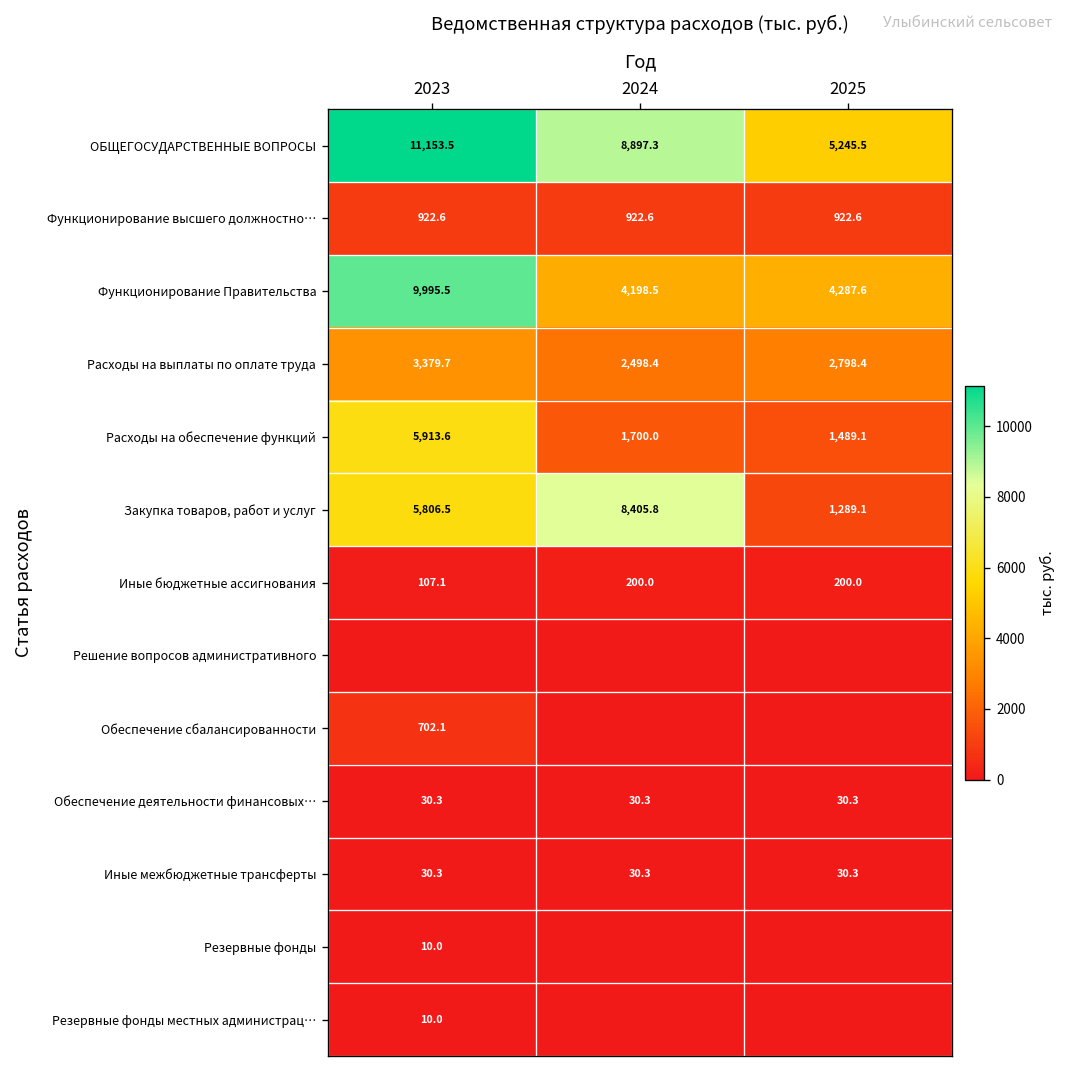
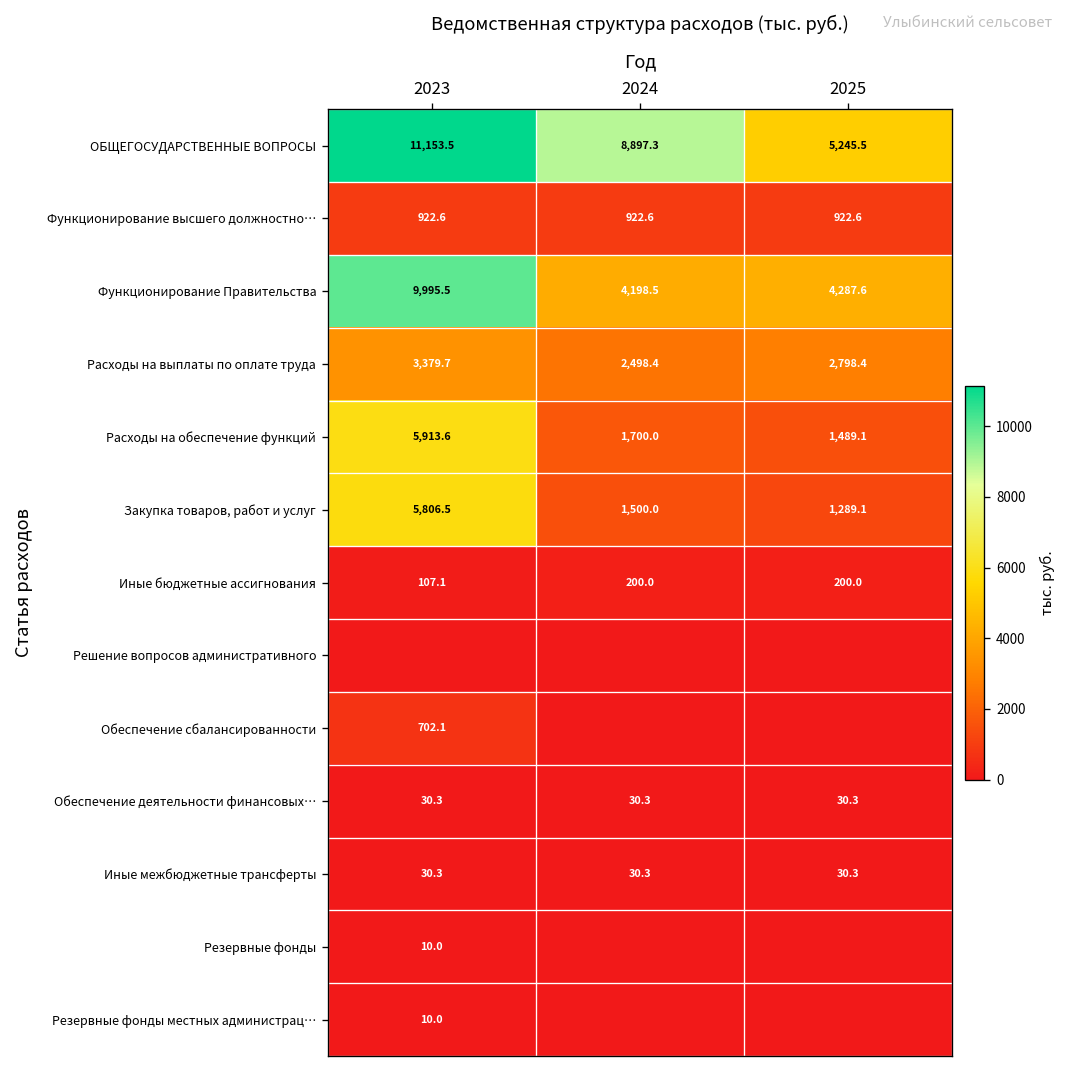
Закупка товаров, работ и услуг, 2024: 8,405.8 -> 1,500.0
